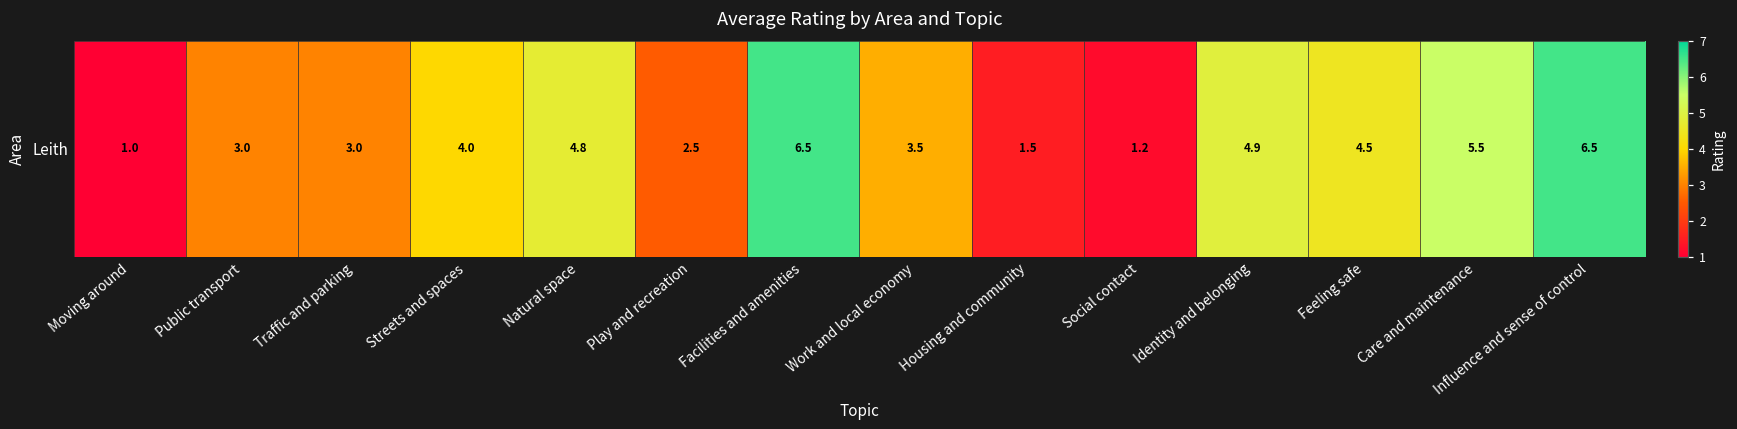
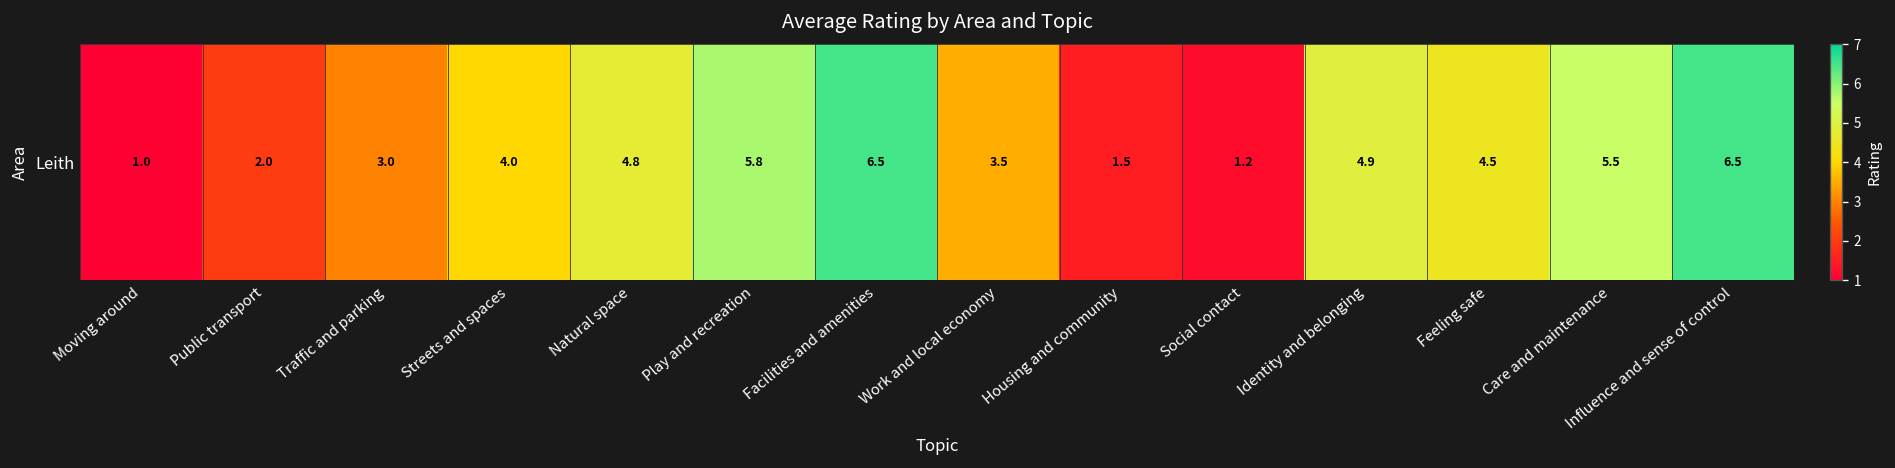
Leith, Public transport: 3.0 -> 2.0
Leith, Play and recreation: 2.5 -> 5.8
